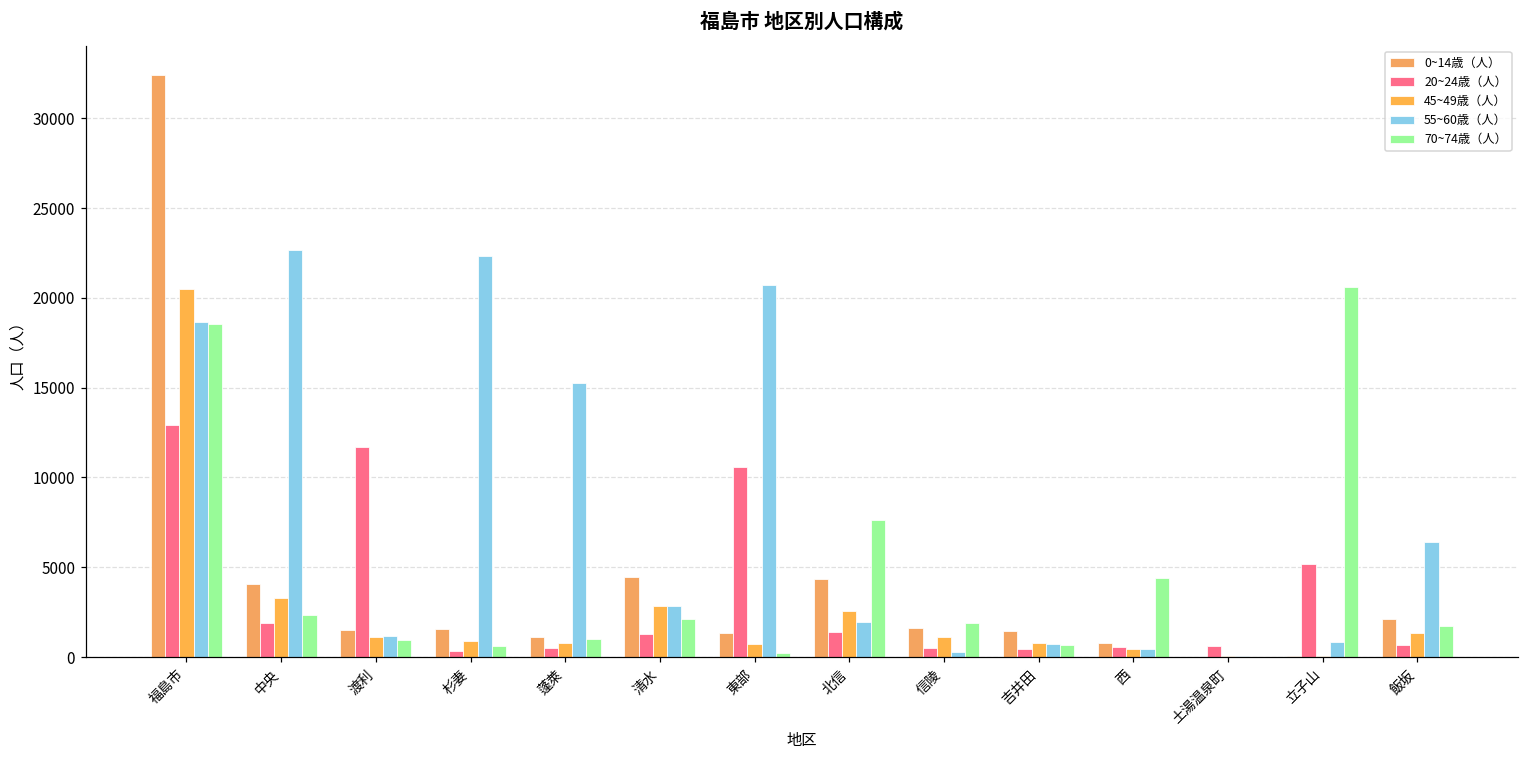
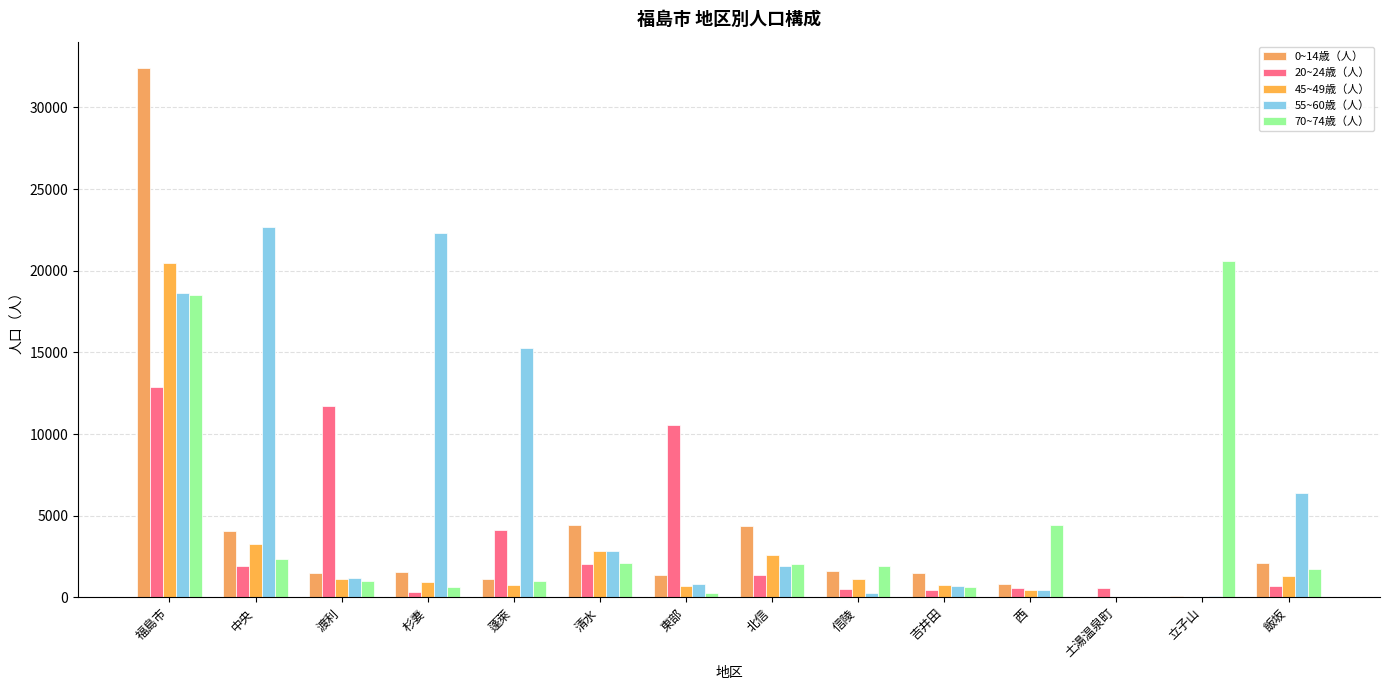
20~24歳（人）, 蓬萊: 500 -> 4100
20~24歳（人）, 清水: 1300 -> 2100
55~60歳（人）, 東部: 20700 -> 800
70~74歳（人）, 北信: 7600 -> 2100
20~24歳（人）, 立子山: 5200 -> 0
55~60歳（人）, 立子山: 800 -> 100
